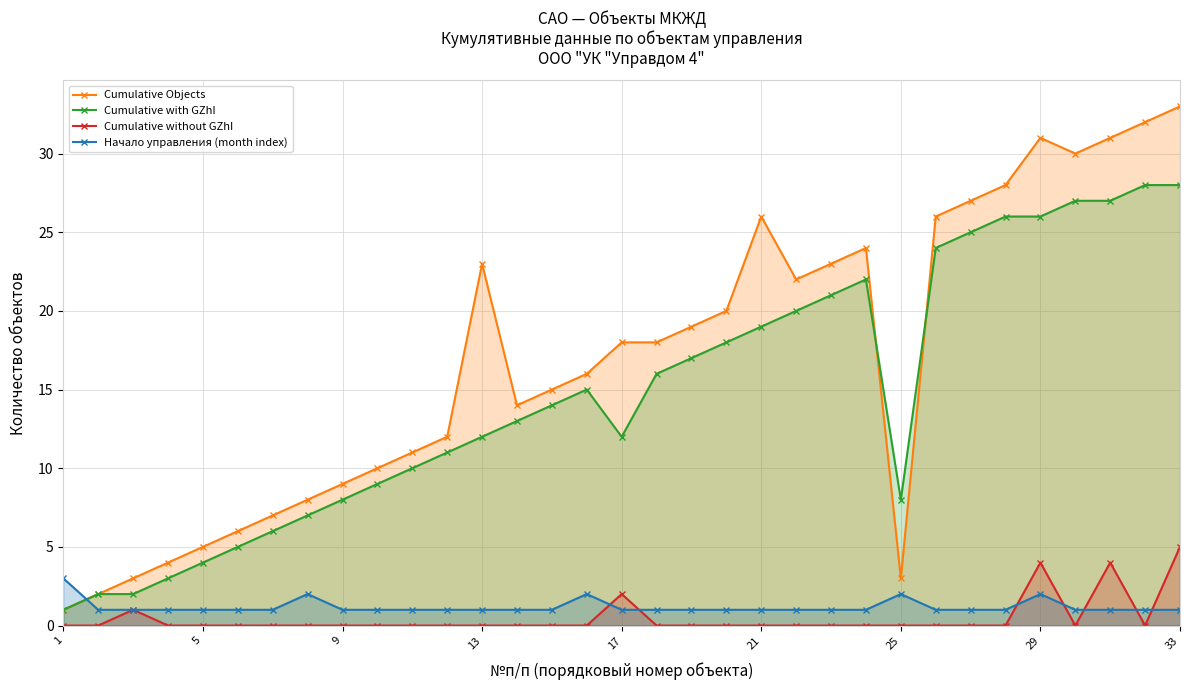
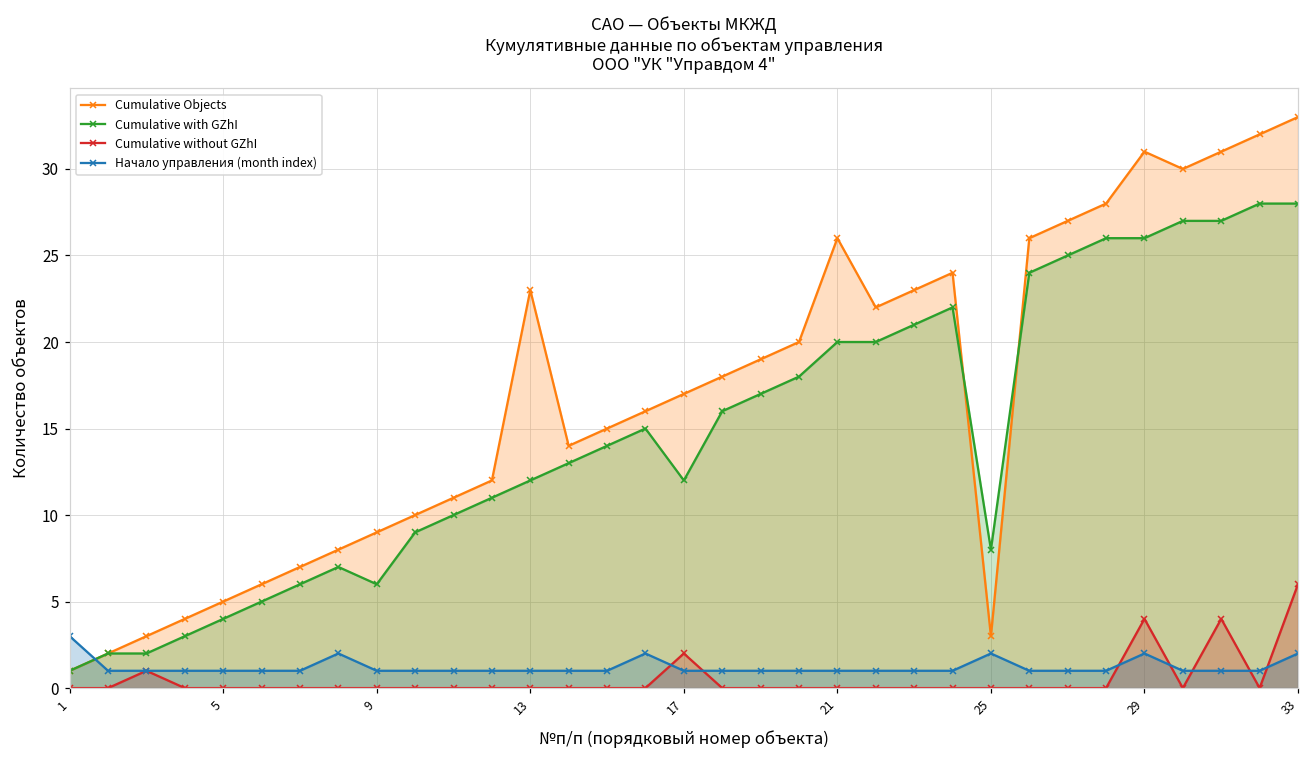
Cumulative with GZhI, 9: 8 -> 6
Cumulative Objects, 17: 18 -> 17
Cumulative with GZhI, 21: 19 -> 20
Cumulative without GZhI, 33: 5 -> 6
Начало управления (month index), 33: 1 -> 2
